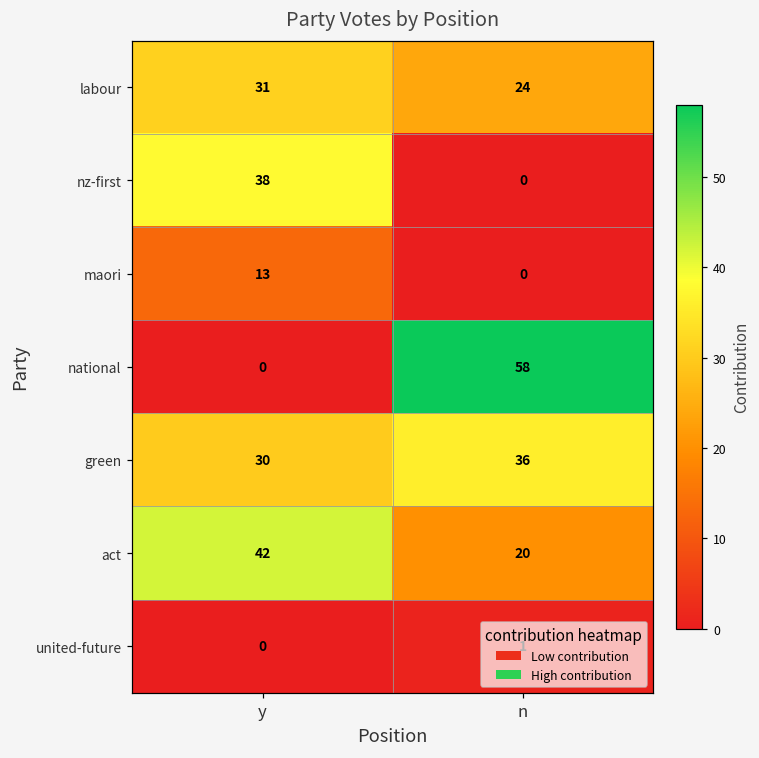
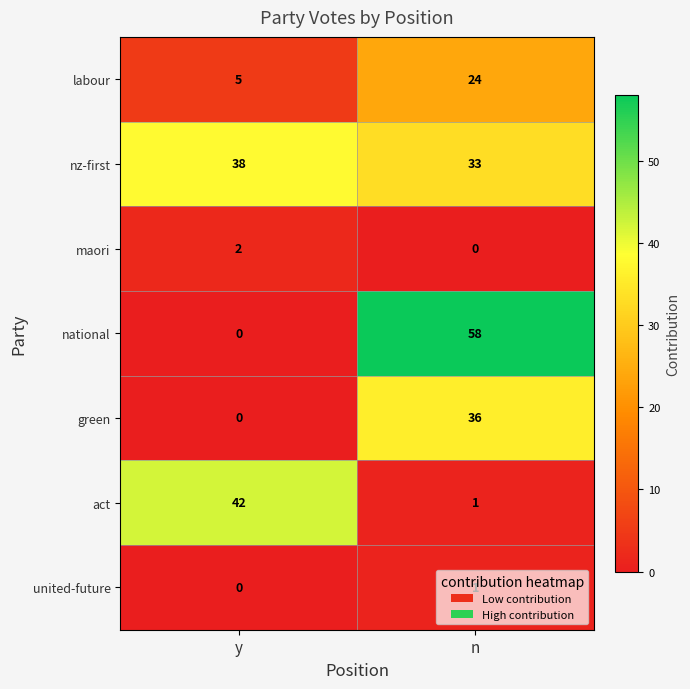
labour, y: 31 -> 5
nz-first, n: 0 -> 33
maori, y: 13 -> 2
green, y: 30 -> 0
act, n: 20 -> 1
